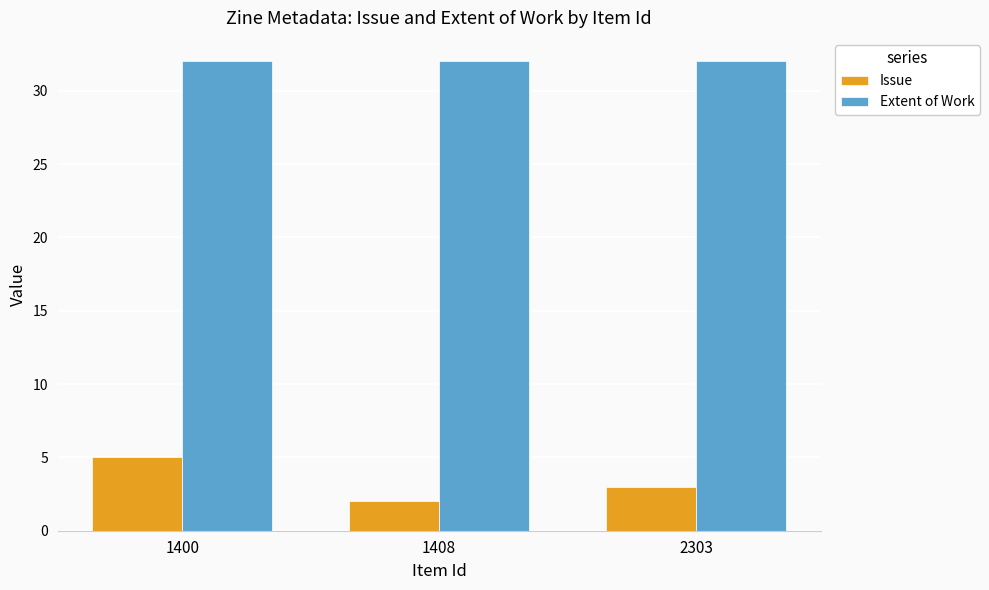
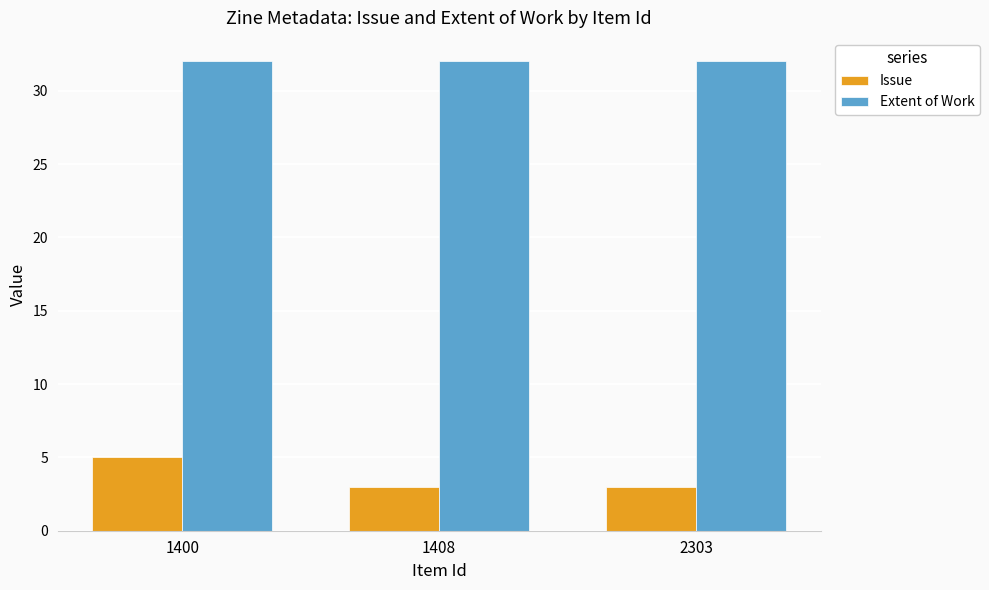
Issue, 1408: 2 -> 3
